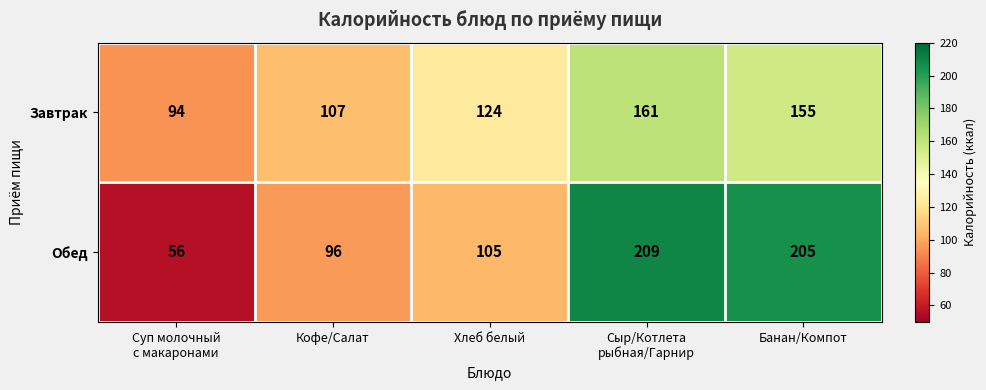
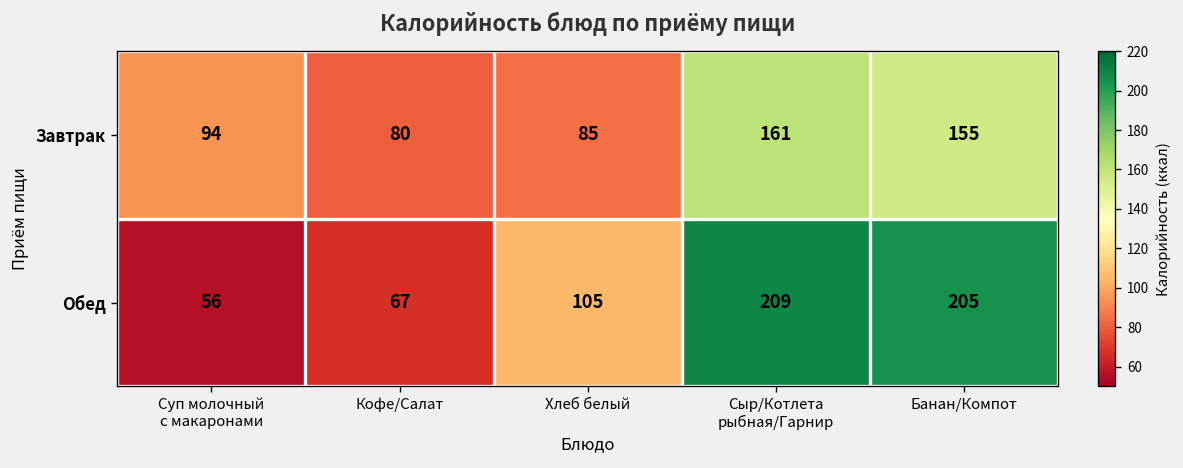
Завтрак, Кофе/Салат: 107 -> 80
Завтрак, Хлеб белый: 124 -> 85
Обед, Кофе/Салат: 96 -> 67
